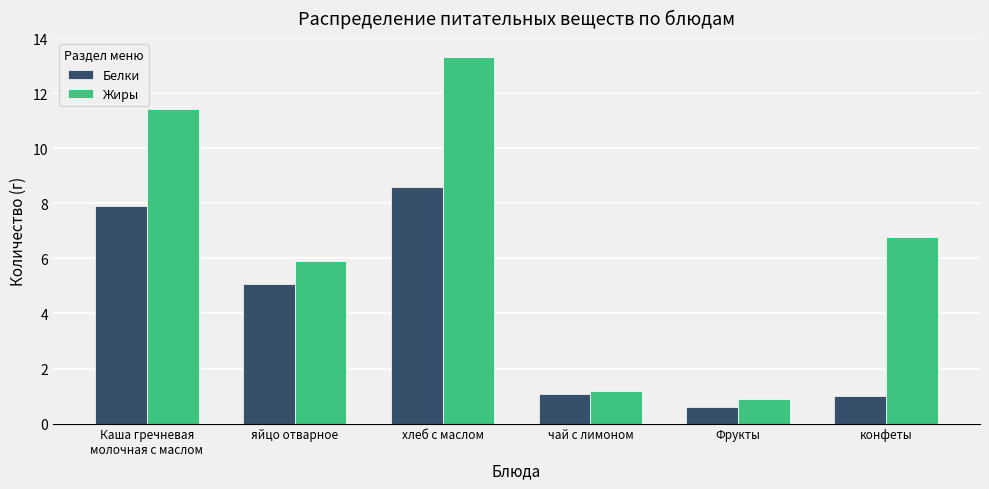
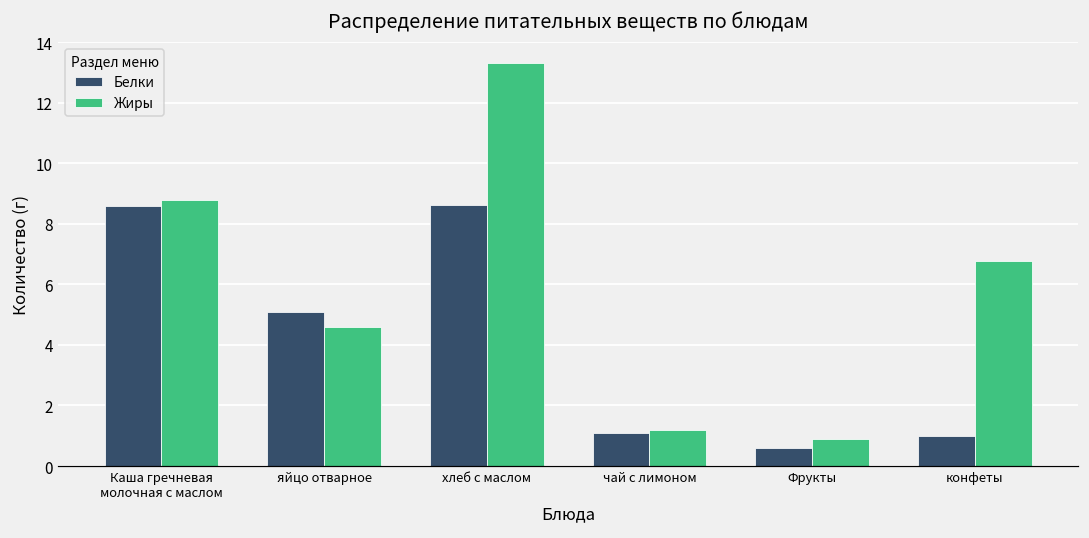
Белки, Каша гречневая молочная с маслом: 7.9 -> 8.6
Жиры, Каша гречневая молочная с маслом: 11.4 -> 8.8
Жиры, яйцо отварное: 5.9 -> 4.6
